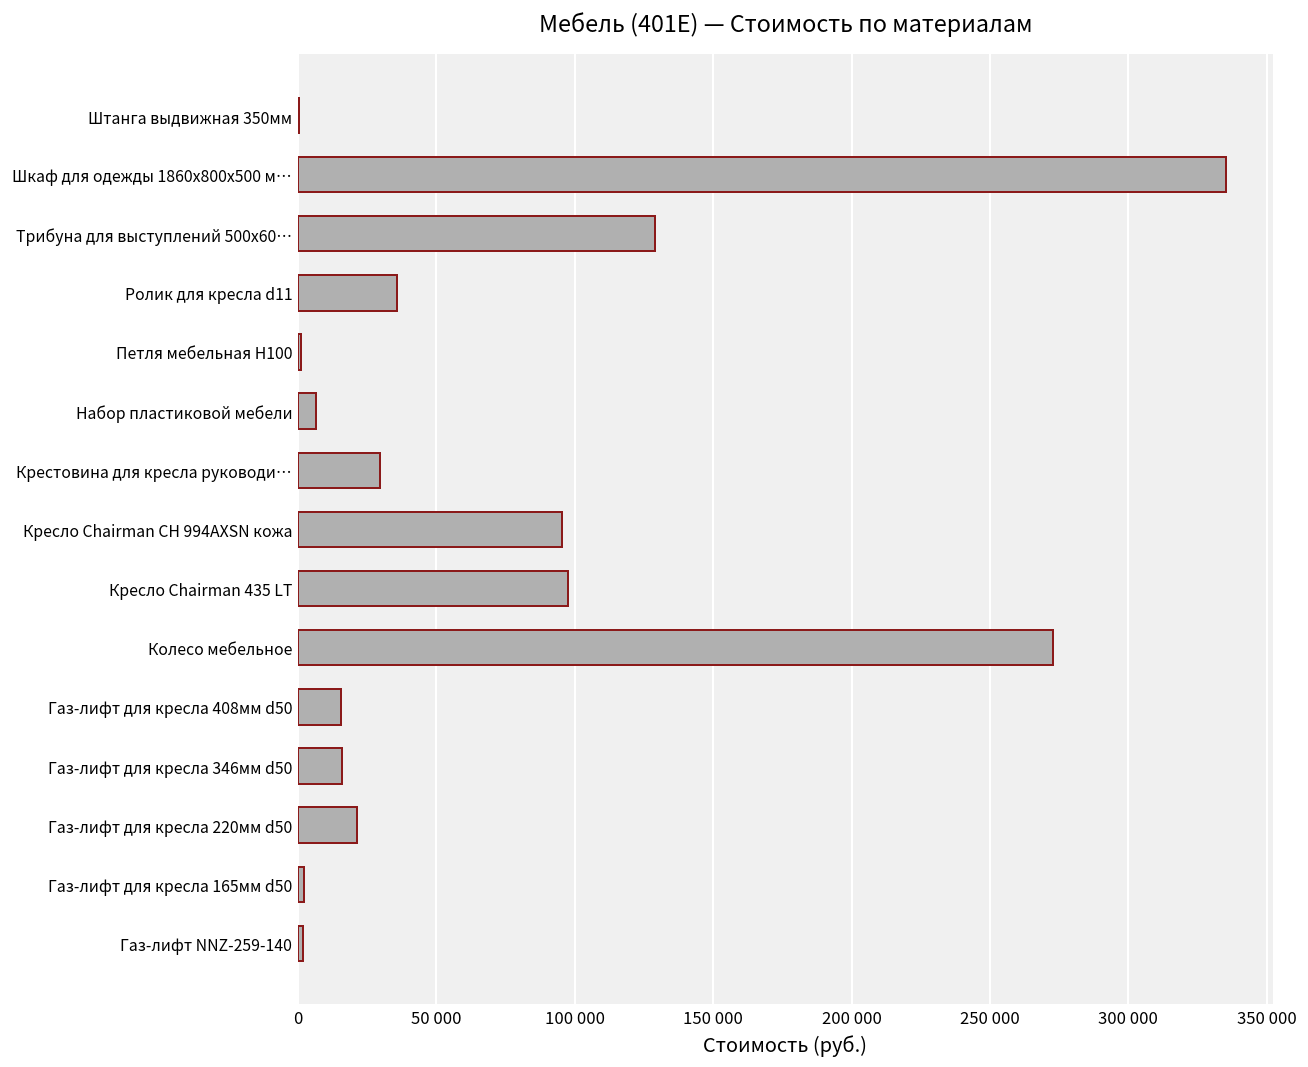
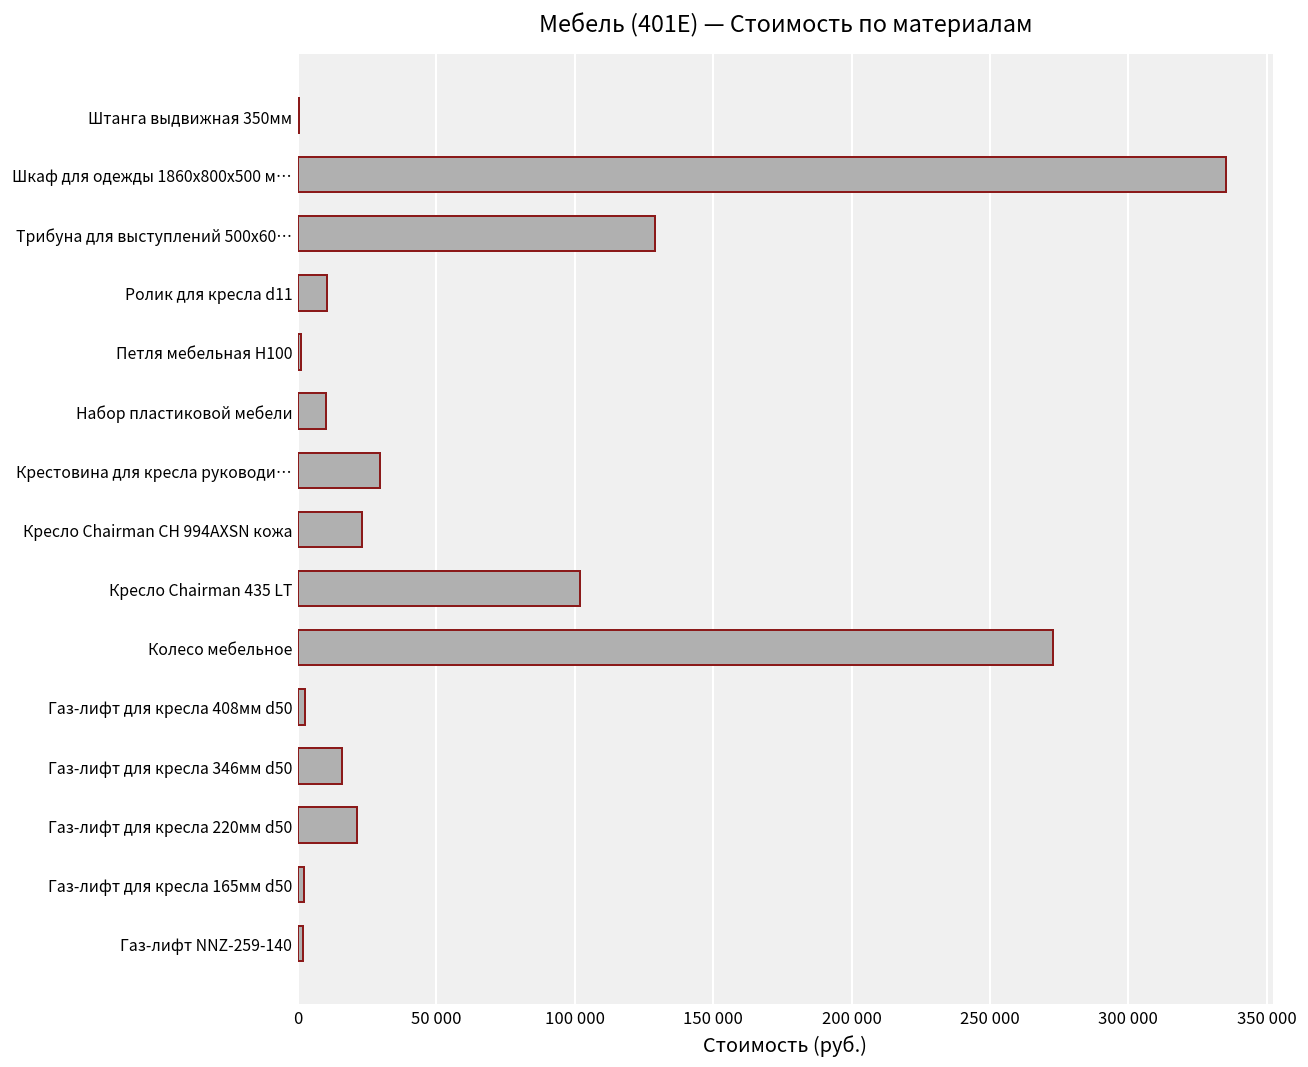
Ролик для кресла d11: 36000 -> 10000
Набор пластиковой мебели: 6000 -> 10000
Кресло Chairman СН 994AXSN кожа: 95000 -> 23000
Кресло Chairman 435 LT: 97000 -> 102000
Газ-лифт для кресла 408мм d50: 15000 -> 3000
